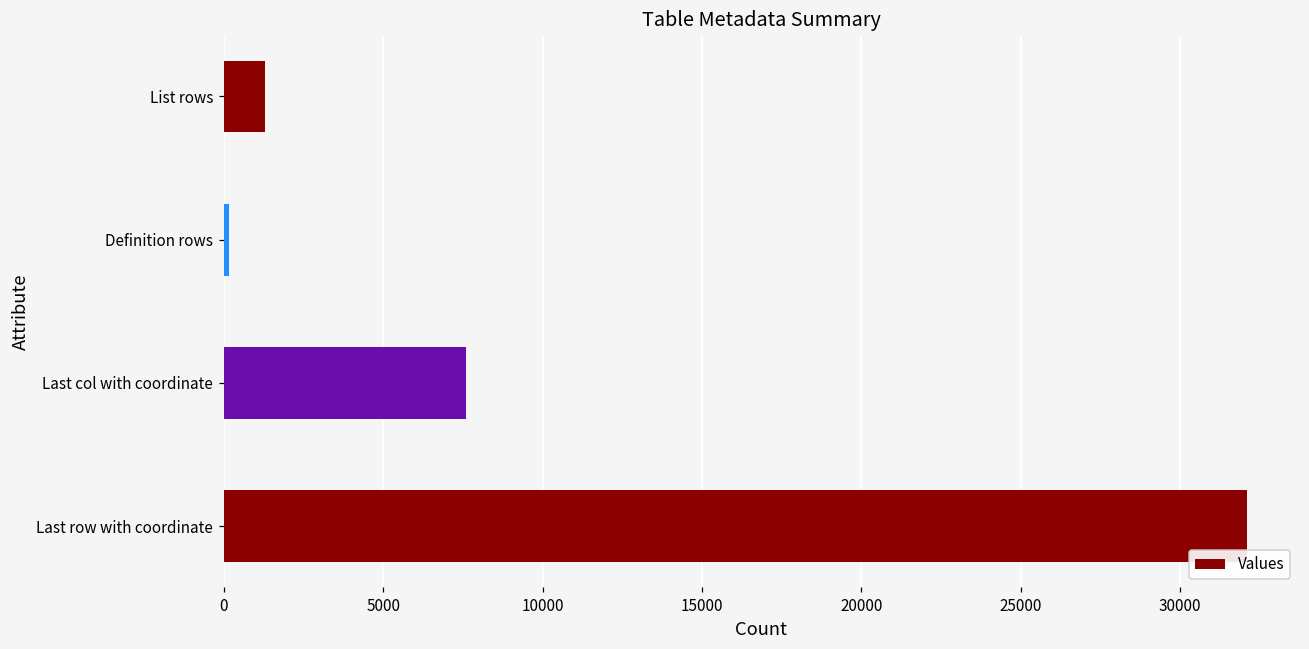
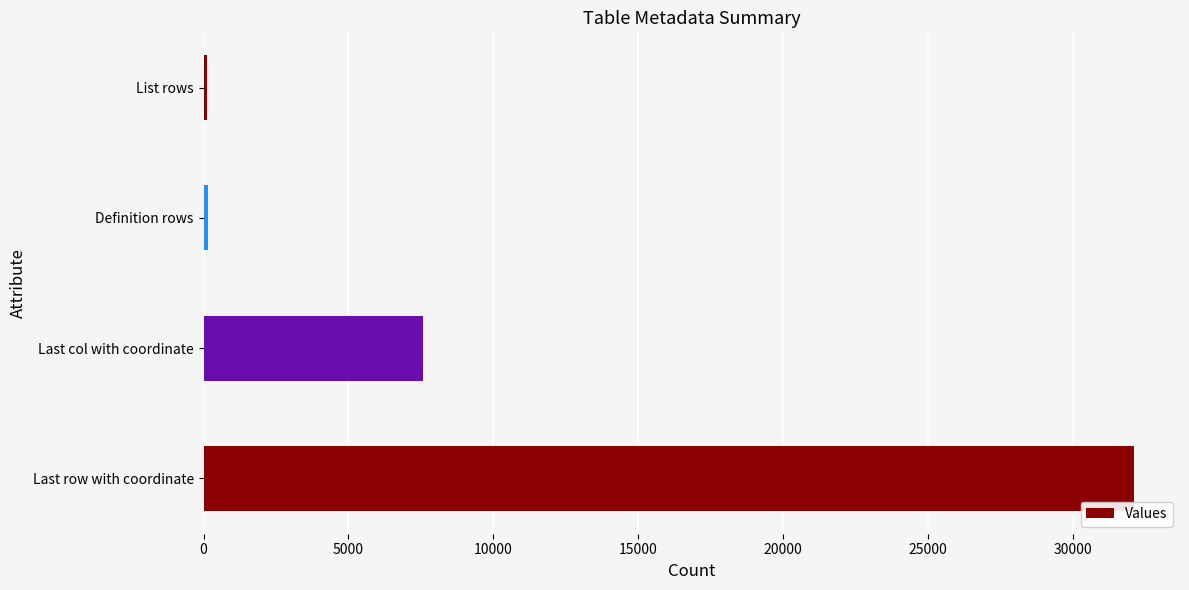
List rows: 1300 -> 100
